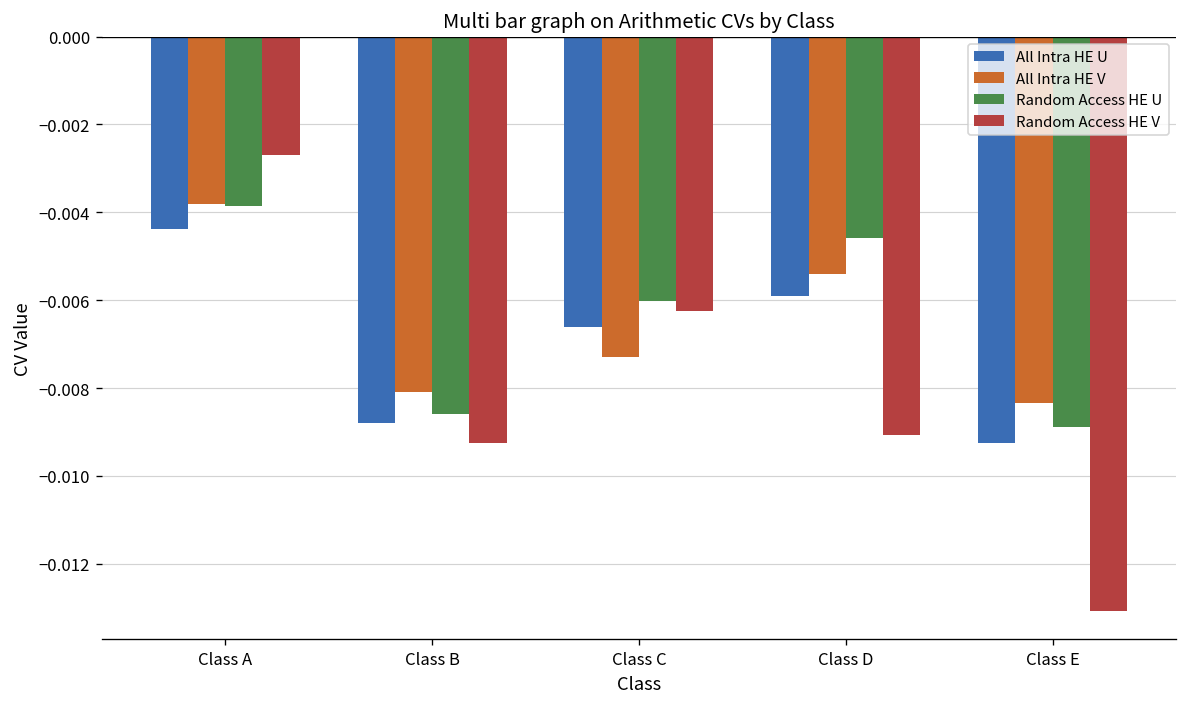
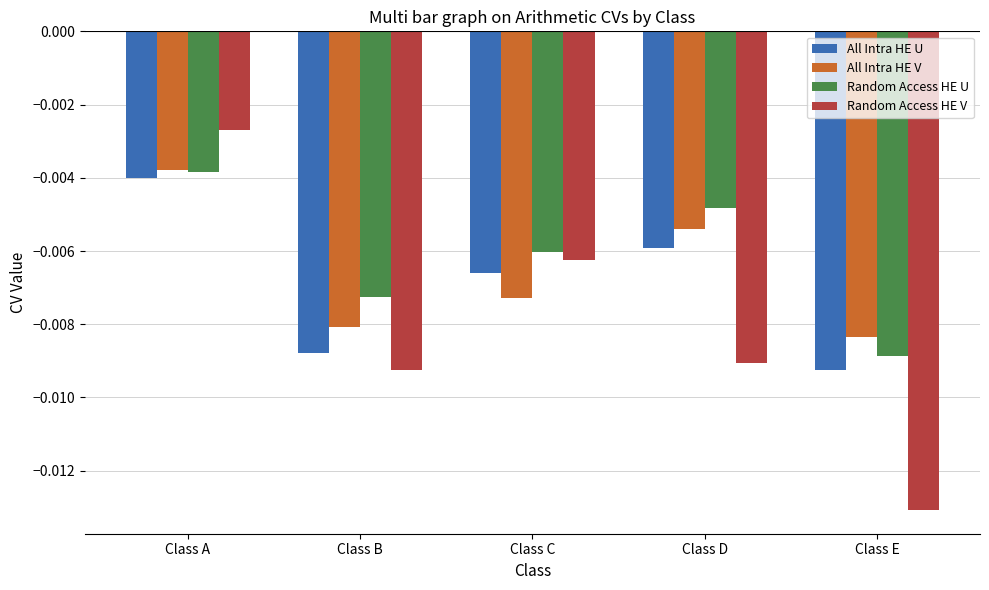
All Intra HE U, Class A: -0.0044 -> -0.0040
Random Access HE U, Class B: -0.0086 -> -0.0073
Random Access HE U, Class D: -0.0046 -> -0.0048
